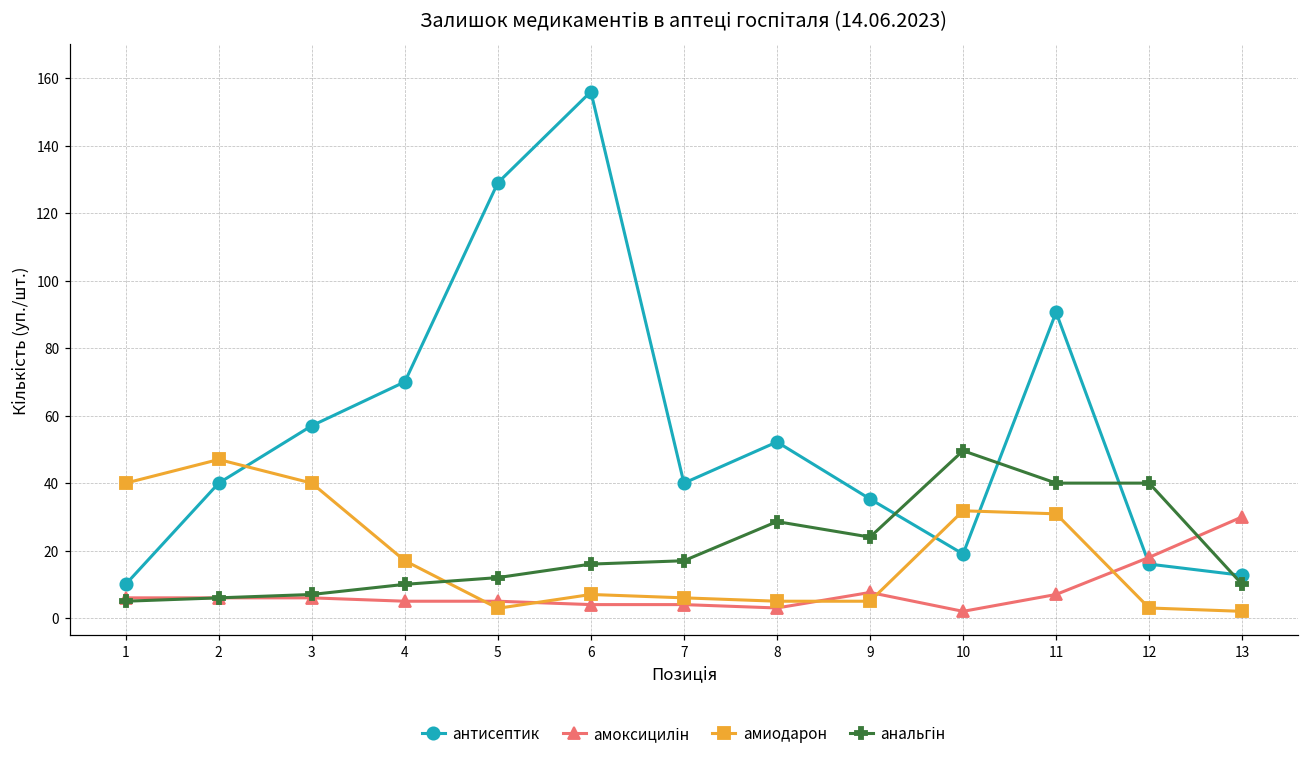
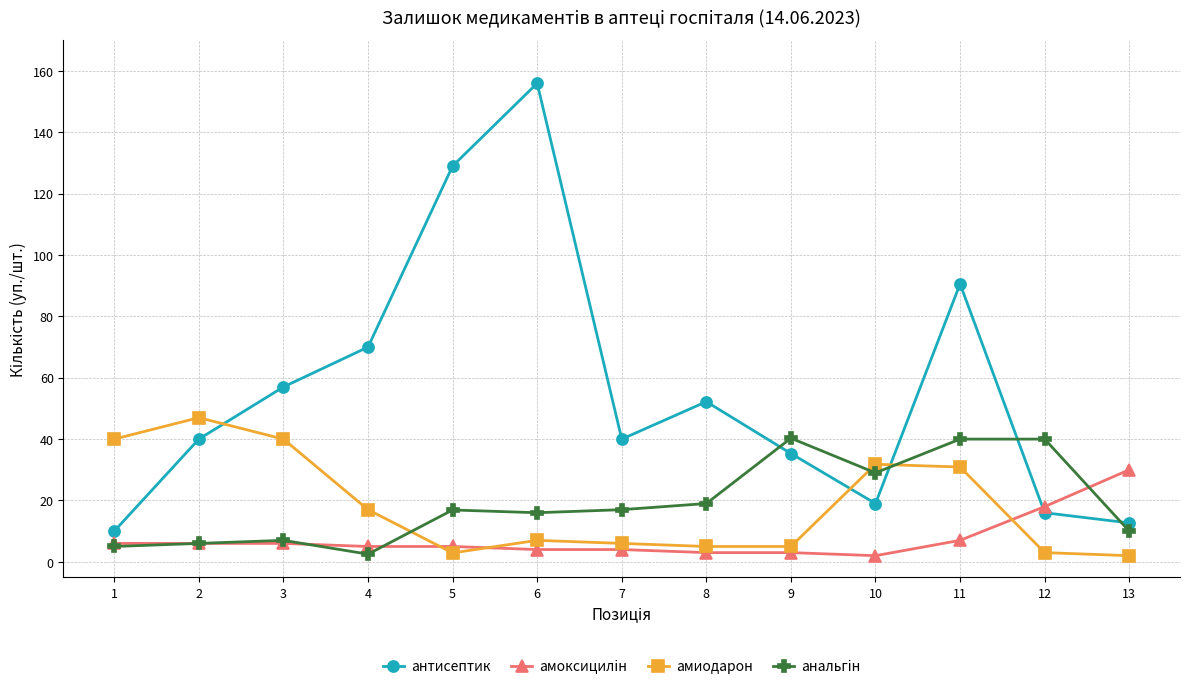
анальгін, 4: 10 -> 3
анальгін, 5: 12 -> 17
анальгін, 8: 29 -> 19
амоксицилін, 9: 8 -> 3
анальгін, 9: 24 -> 40
анальгін, 10: 50 -> 29
